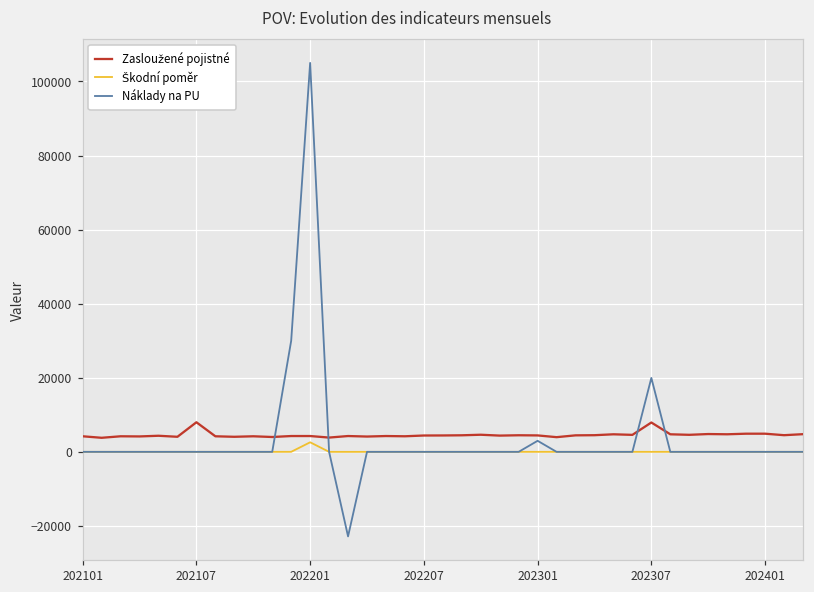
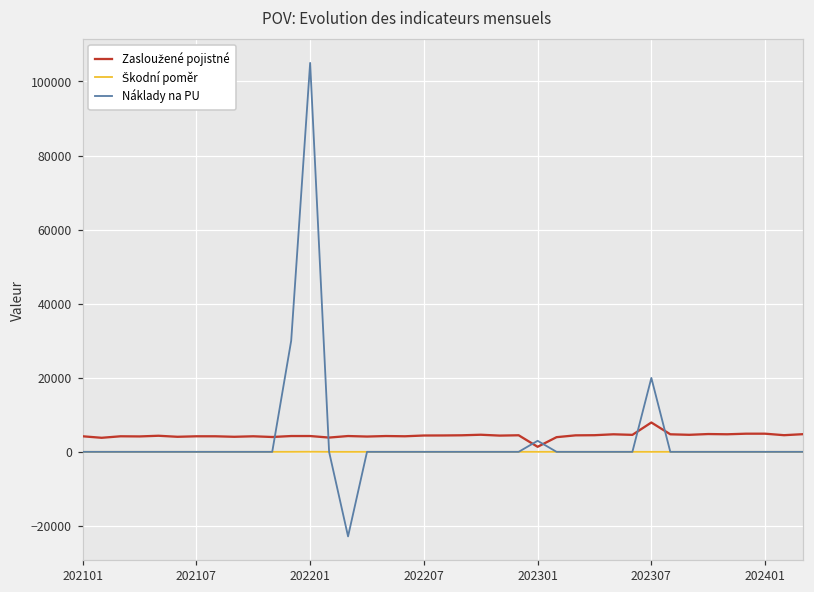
Zasloužené pojistné, 202107: 8000 -> 4000
Škodní poměr, 202201: 3000 -> 0
Zasloužené pojistné, 202301: 4000 -> 1000
